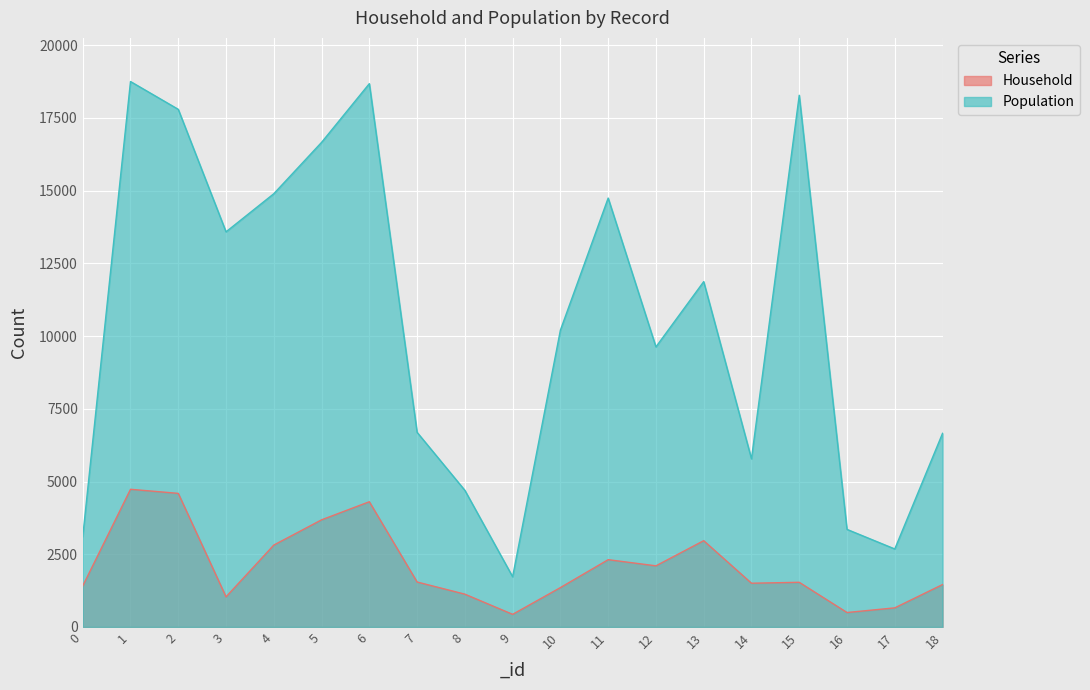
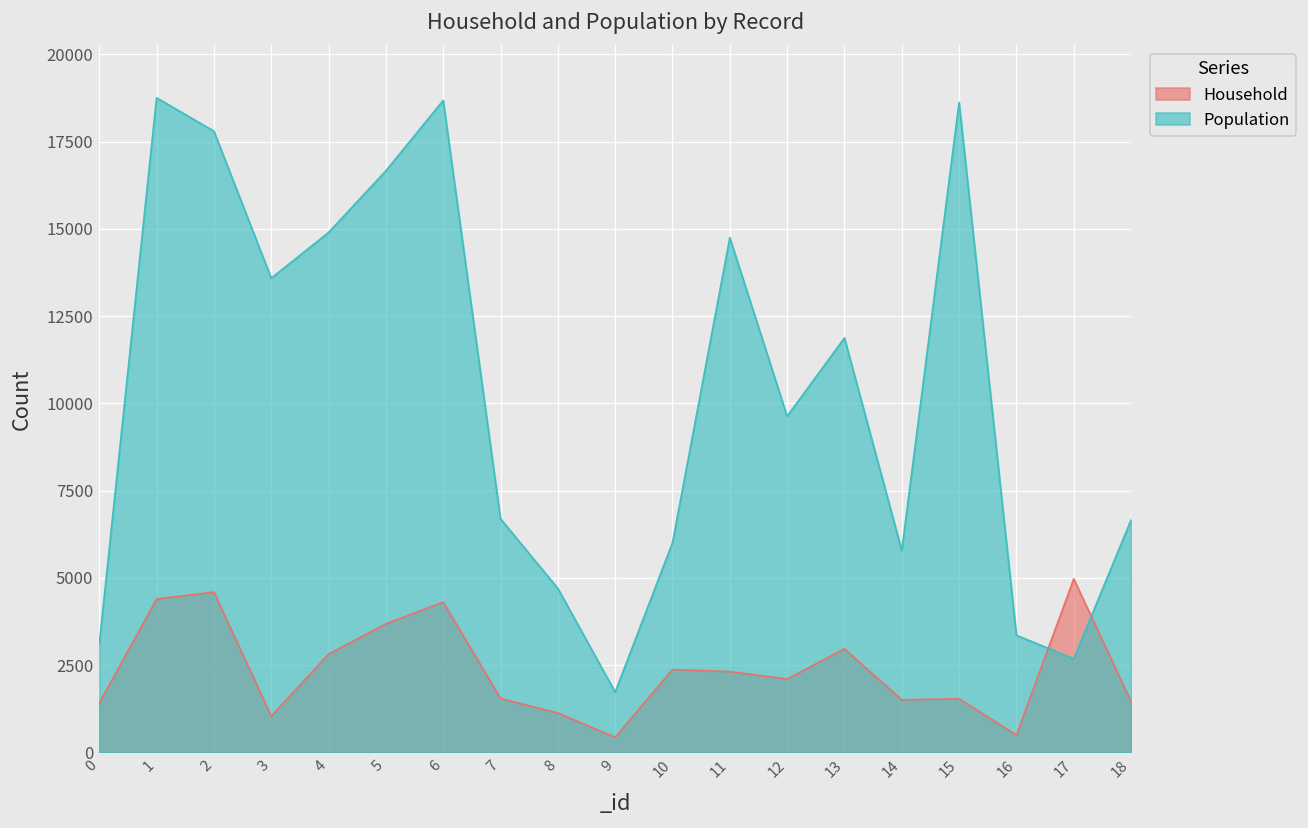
Household, 1: 4700 -> 4400
Household, 10: 1400 -> 2400
Population, 10: 10200 -> 6000
Population, 15: 18300 -> 18600
Household, 17: 700 -> 5000
